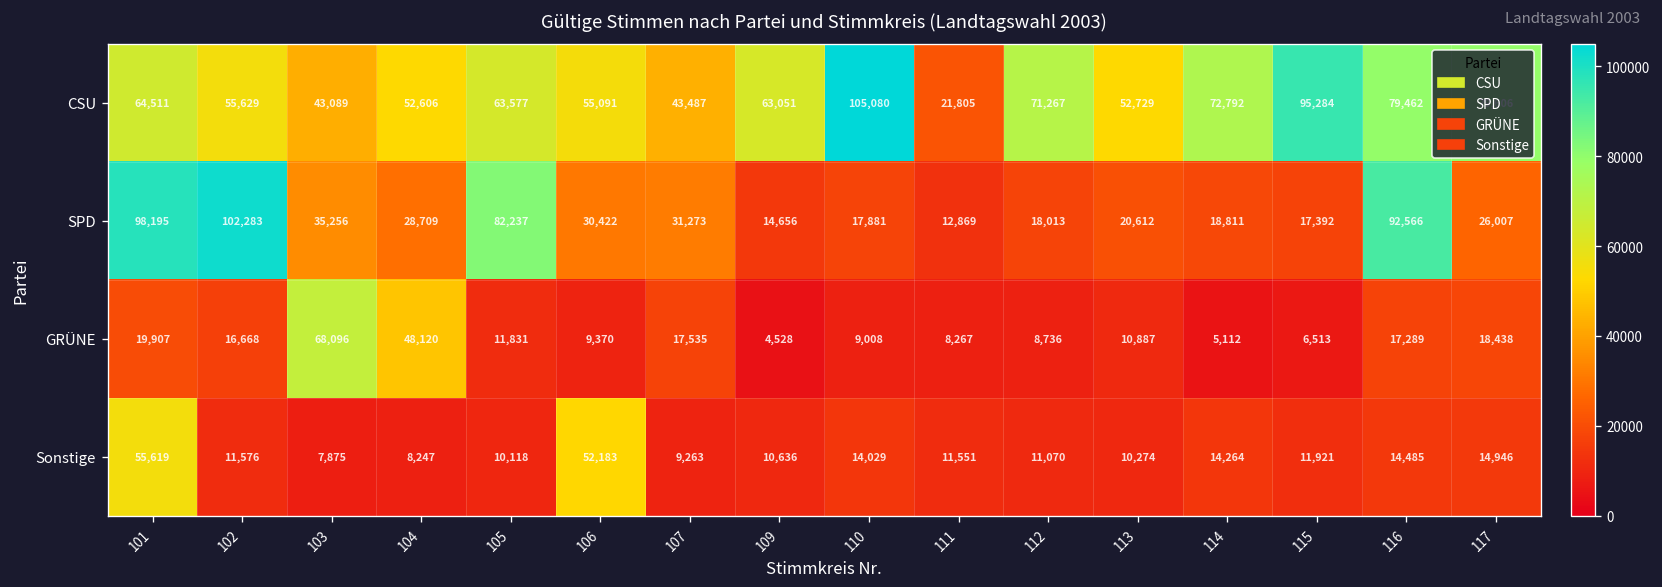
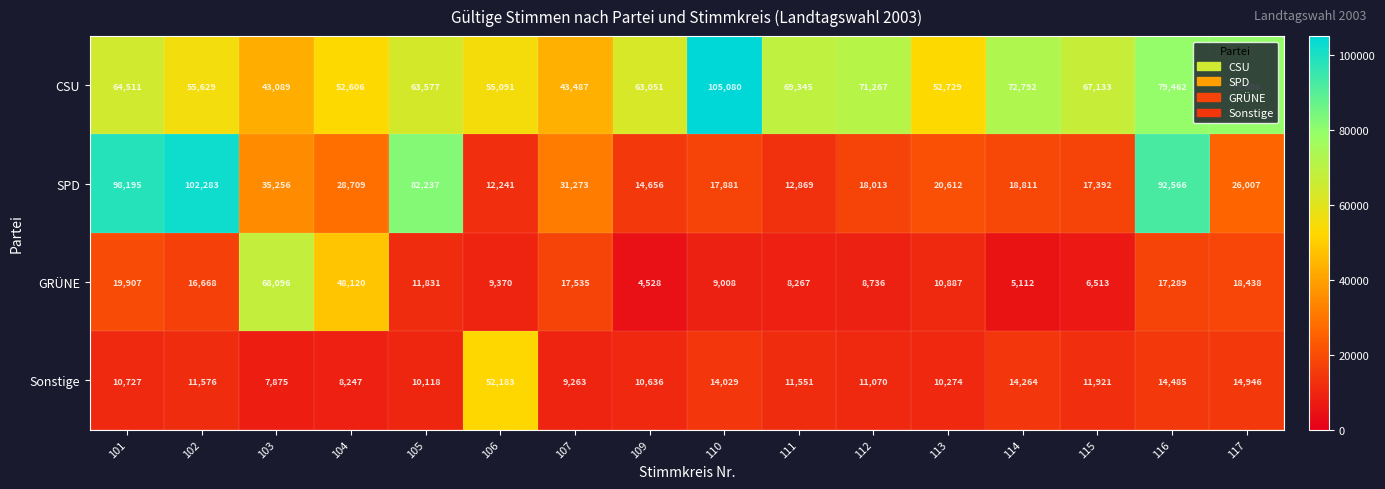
CSU, 111: 21,805 -> 69,345
CSU, 115: 95,284 -> 67,133
SPD, 106: 30,422 -> 12,241
Sonstige, 101: 55,619 -> 10,727
